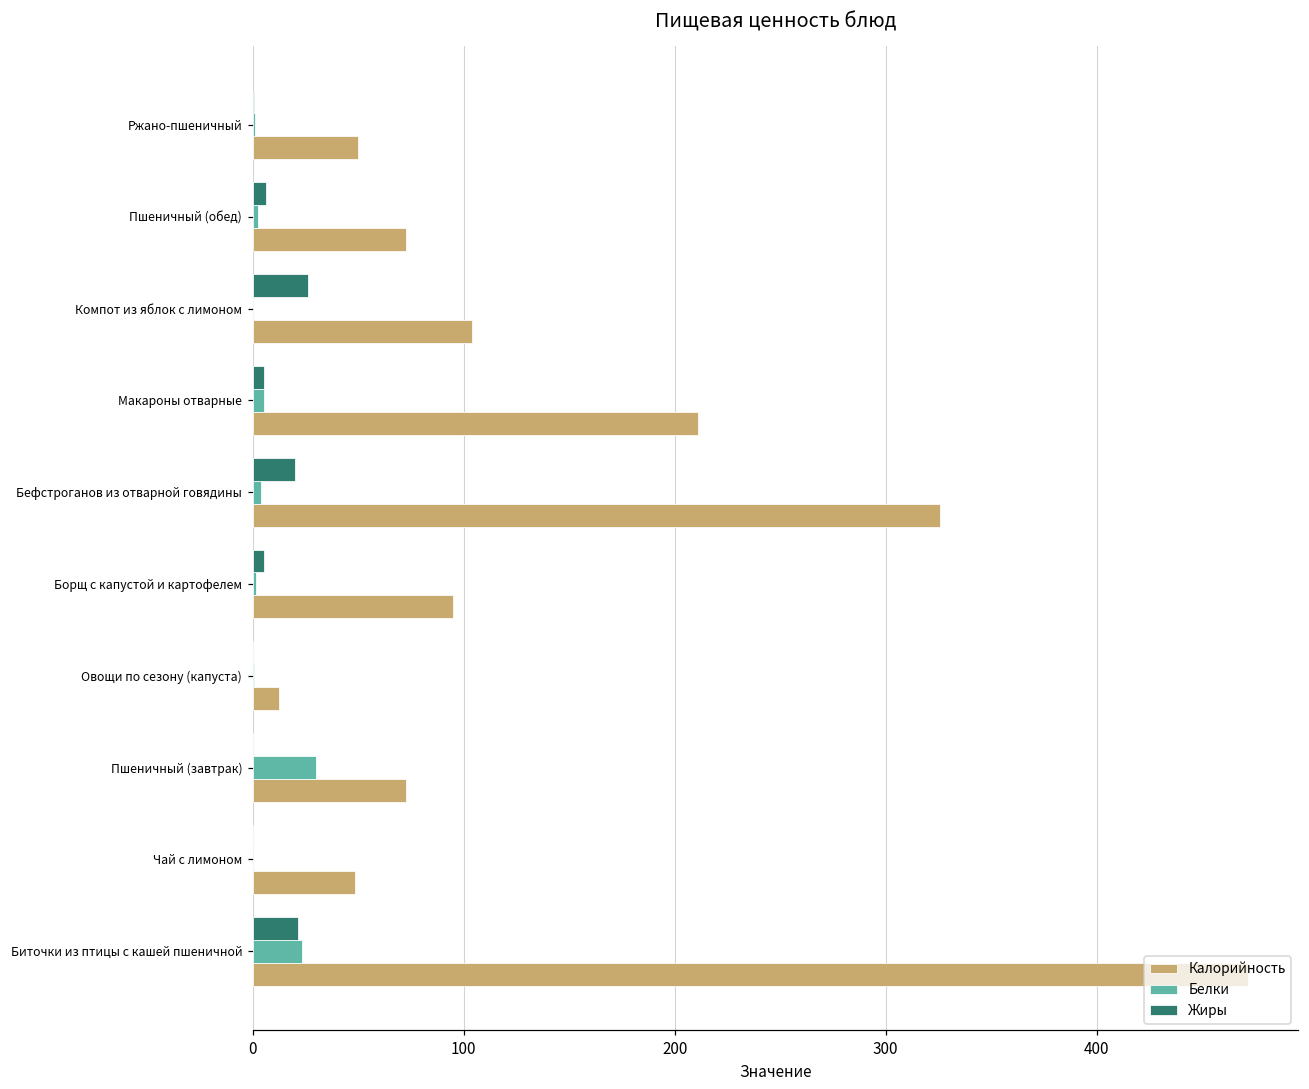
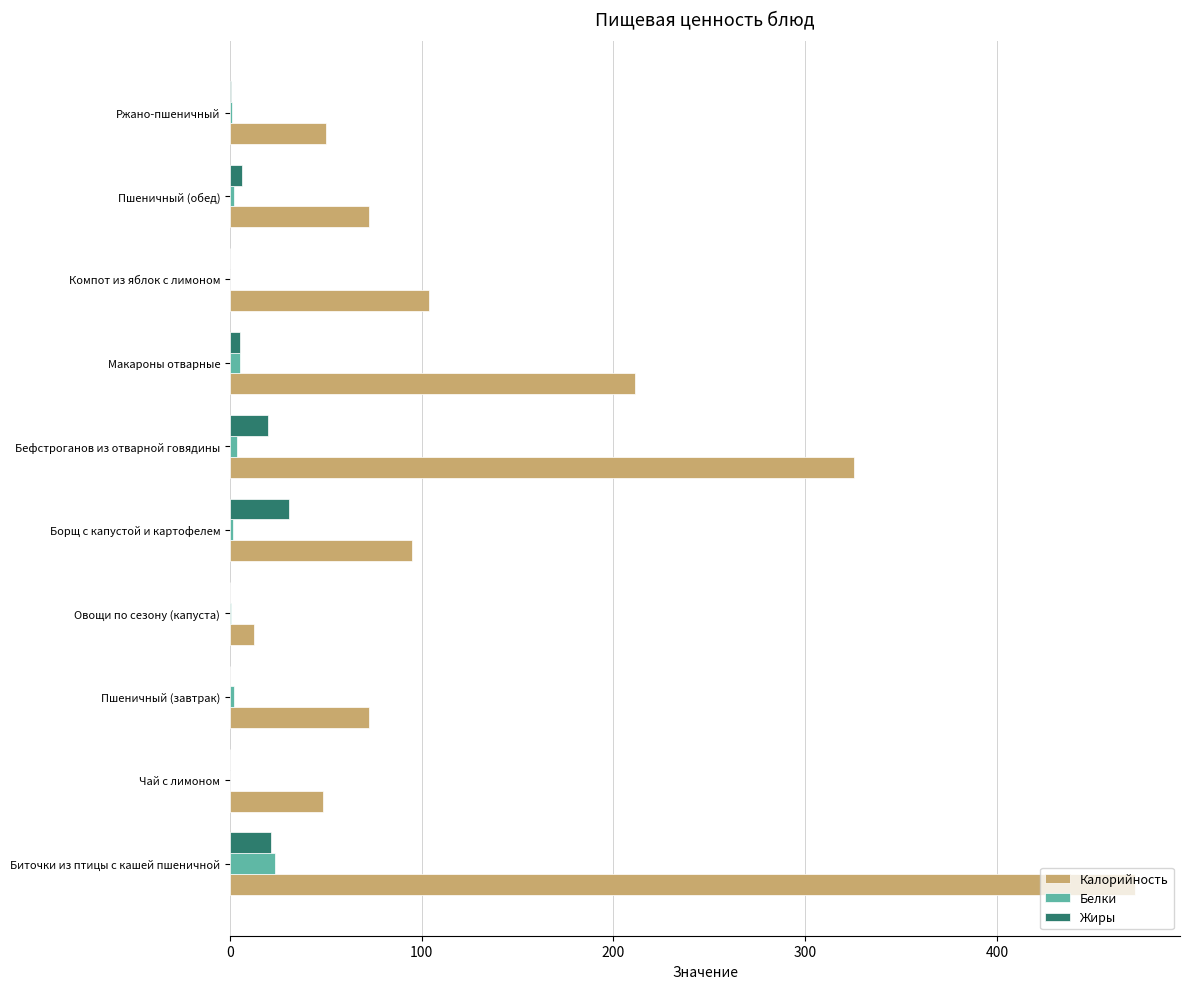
Жиры, Компот из яблок с лимоном: 26 -> 0
Жиры, Борщ с капустой и картофелем: 5 -> 31
Белки, Пшеничный (завтрак): 30 -> 2
